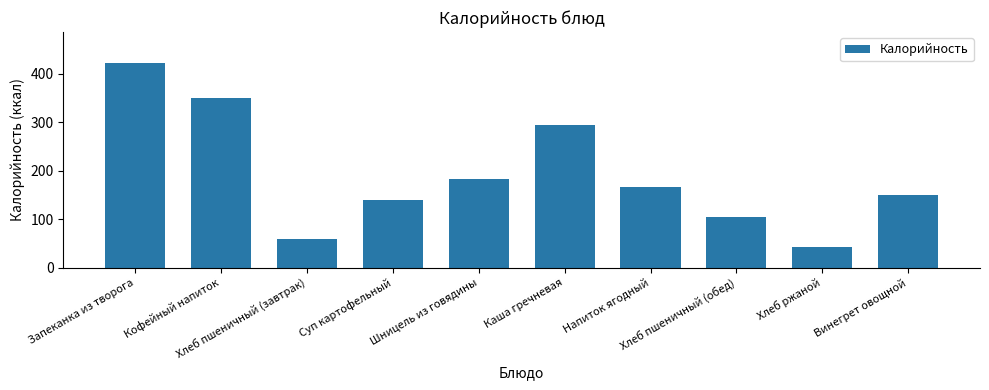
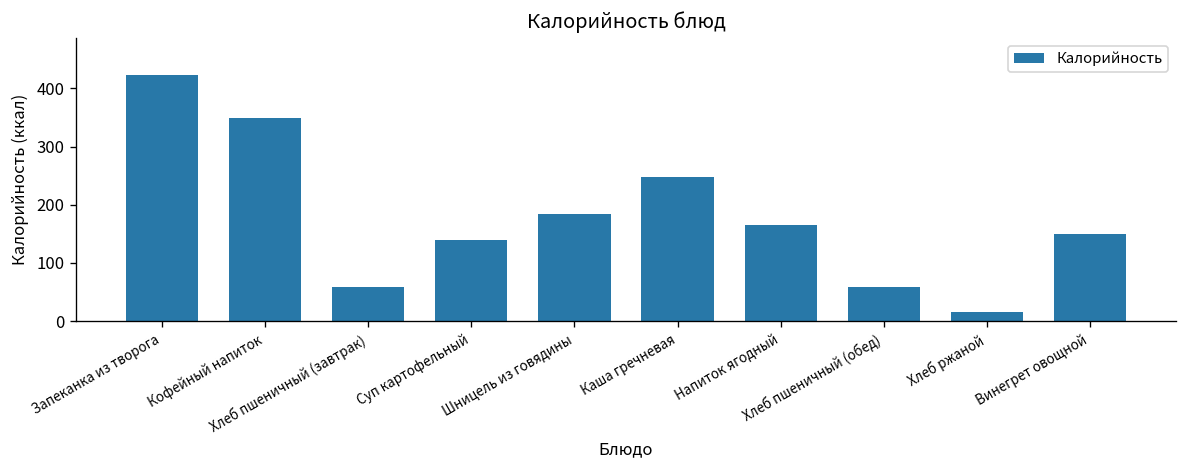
Каша гречневая: 290 -> 250
Хлеб пшеничный (обед): 100 -> 60
Хлеб ржаной: 40 -> 20
